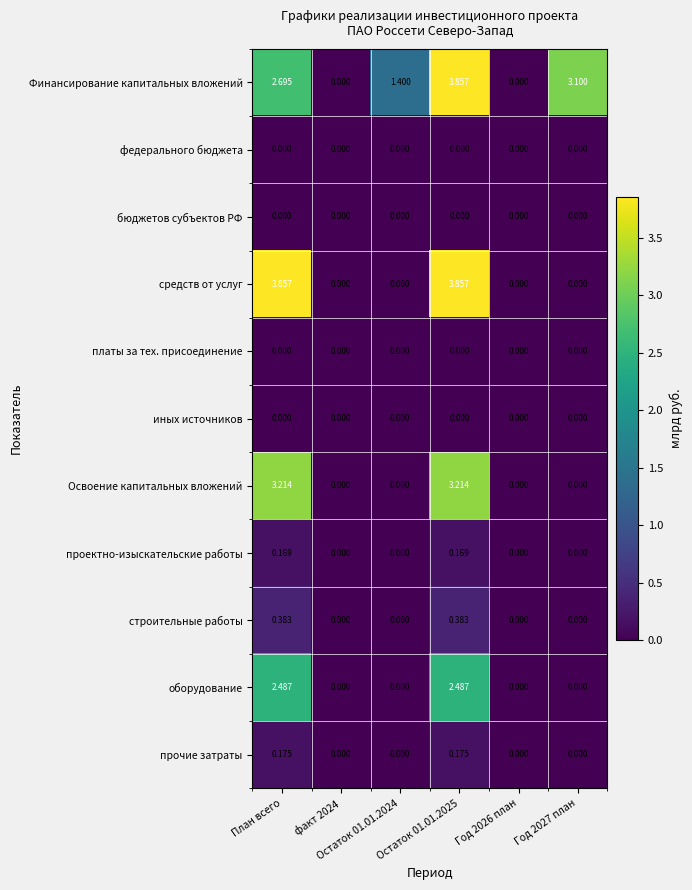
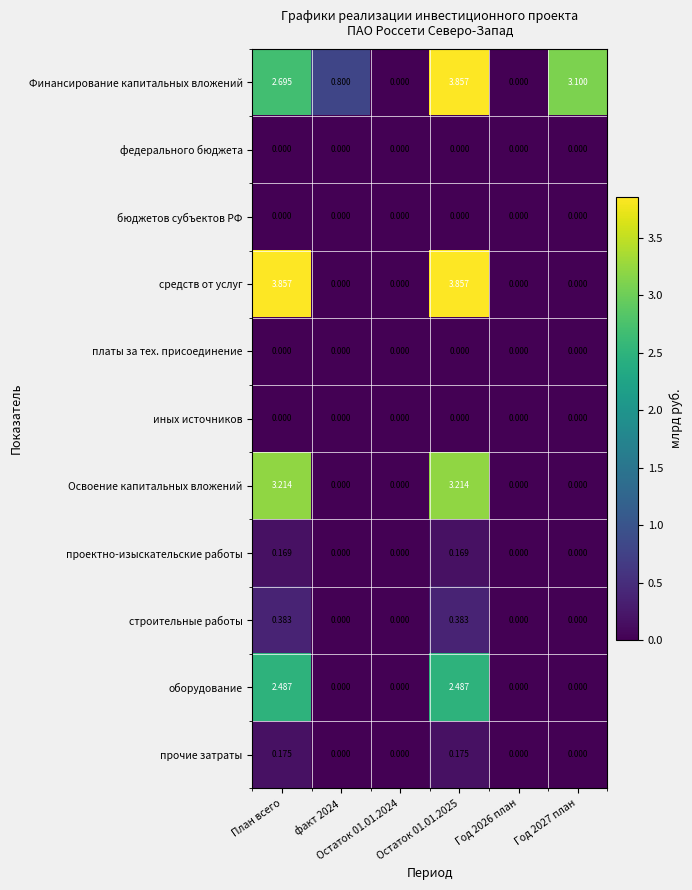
Финансирование капитальных вложений, факт 2024: 0.000 -> 0.800
Финансирование капитальных вложений, Остаток 01.01.2024: 1.400 -> 0.000
